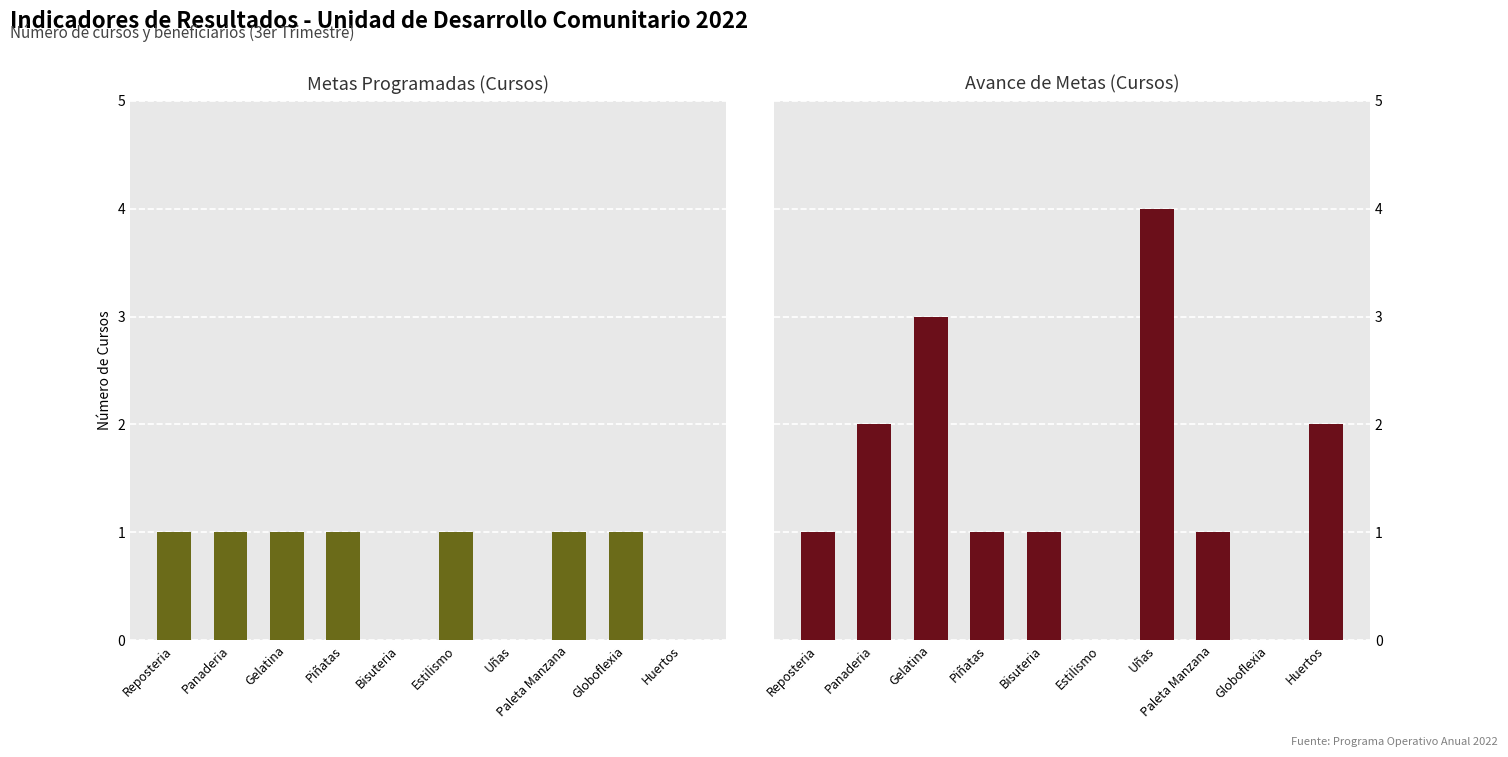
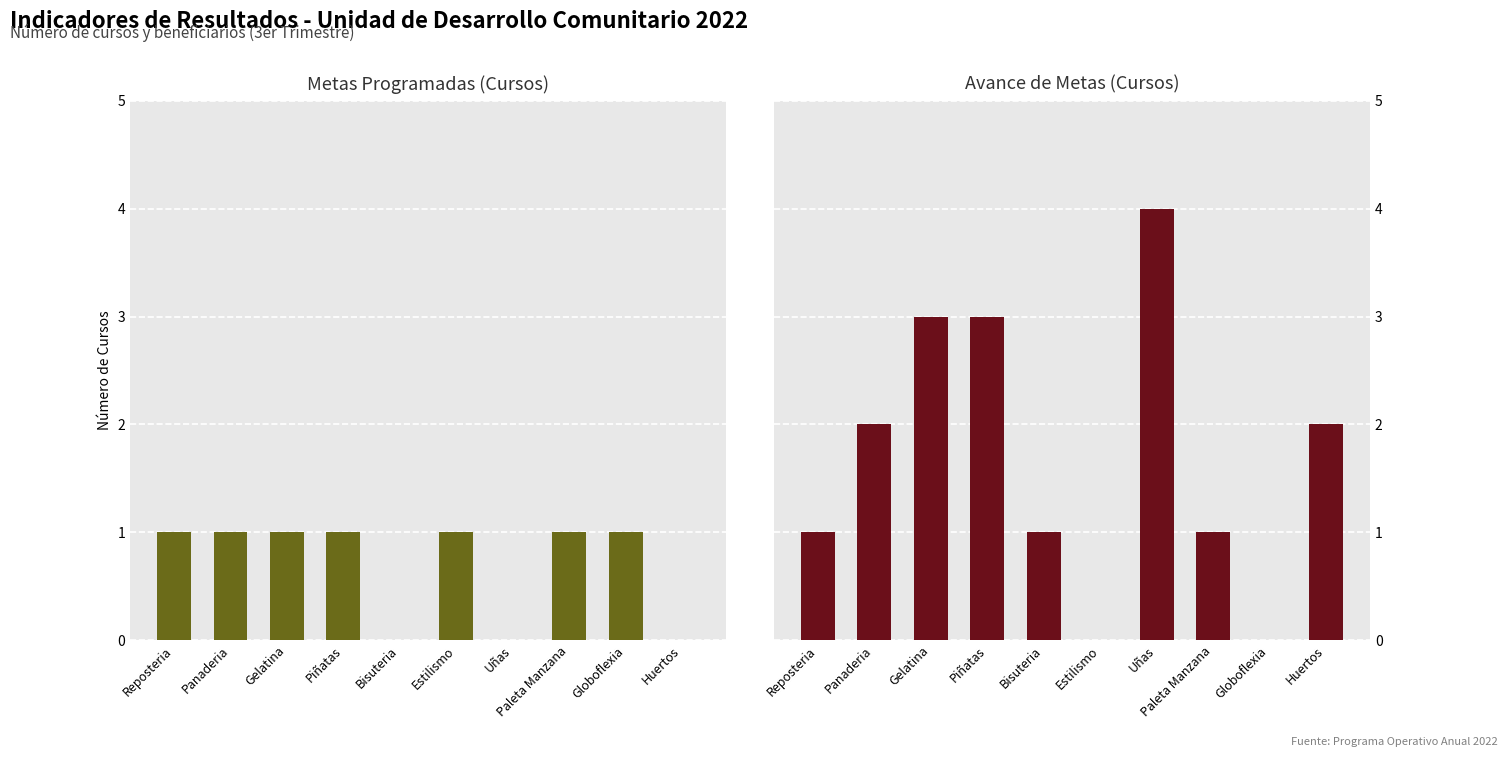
Avance de Metas (Cursos), Piñatas: 1 -> 3
